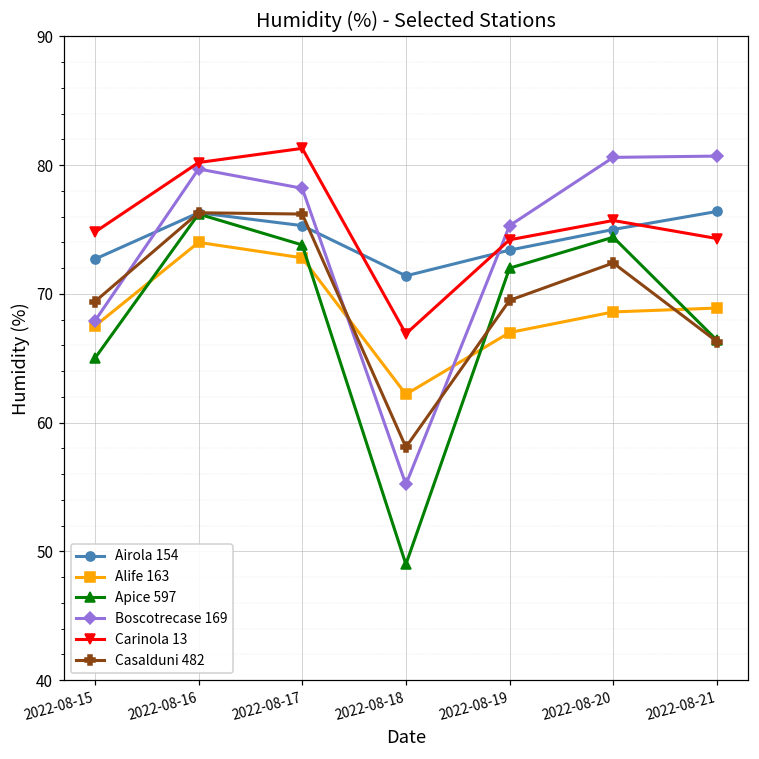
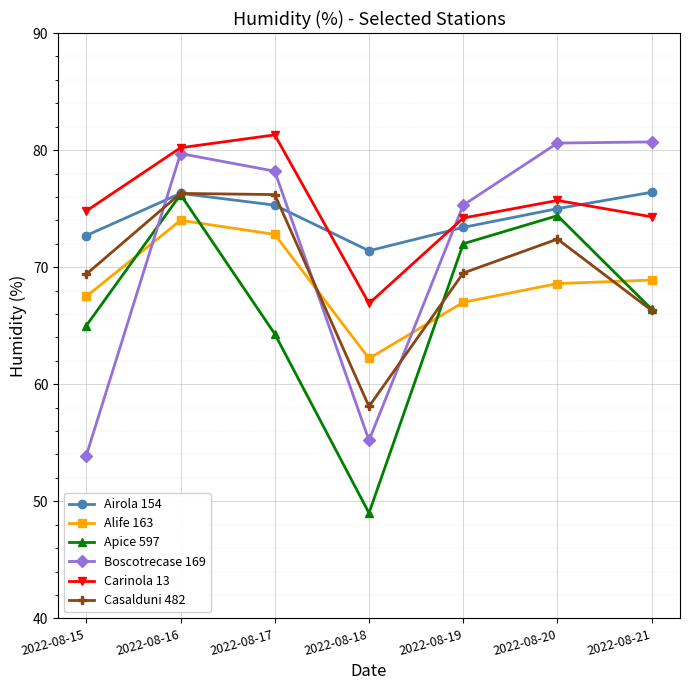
Boscotrecase 169, 2022-08-15: 67.9 -> 53.9
Apice 597, 2022-08-17: 73.8 -> 64.3
